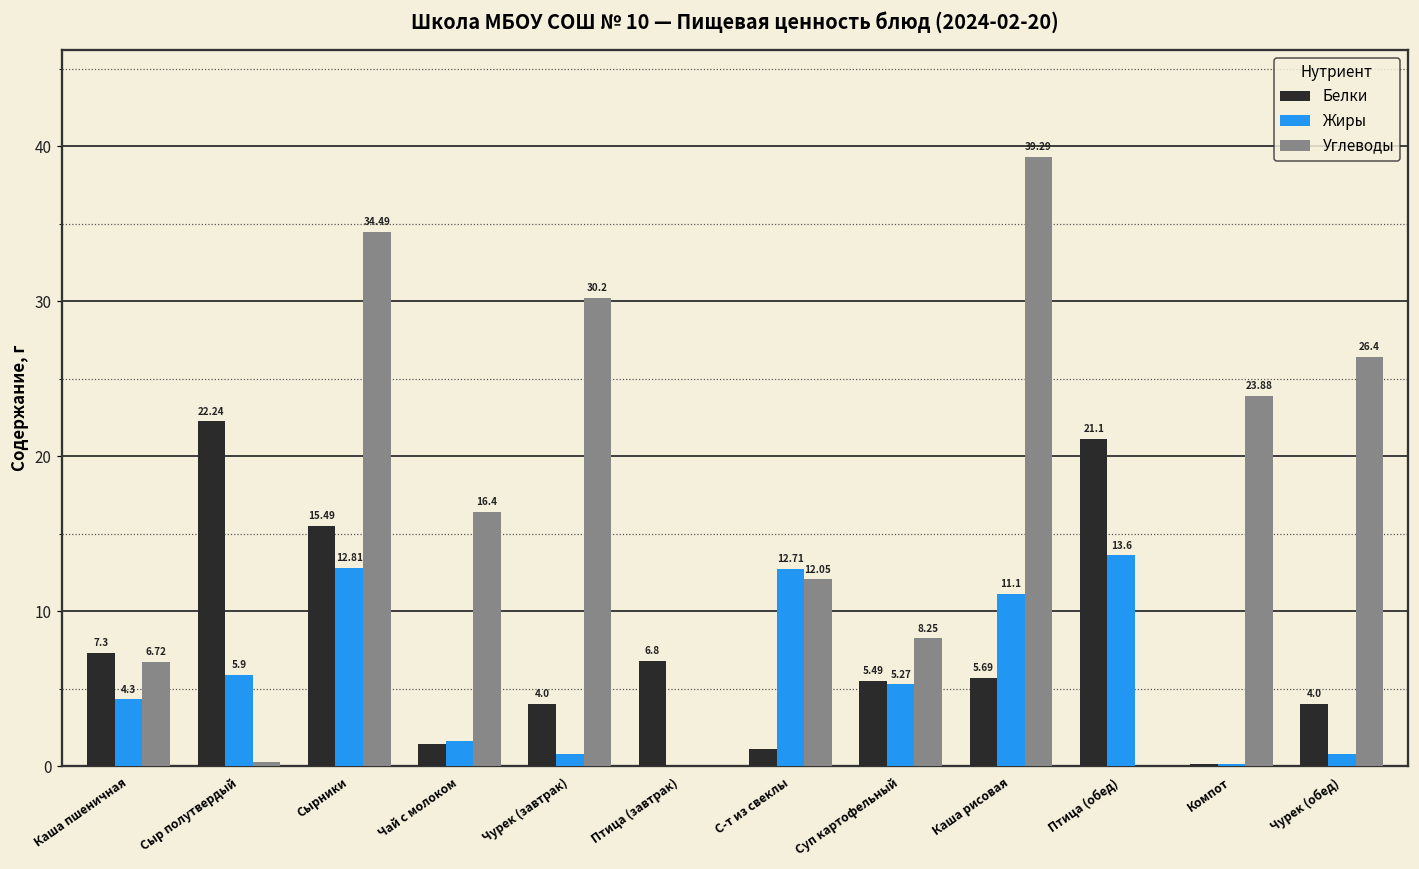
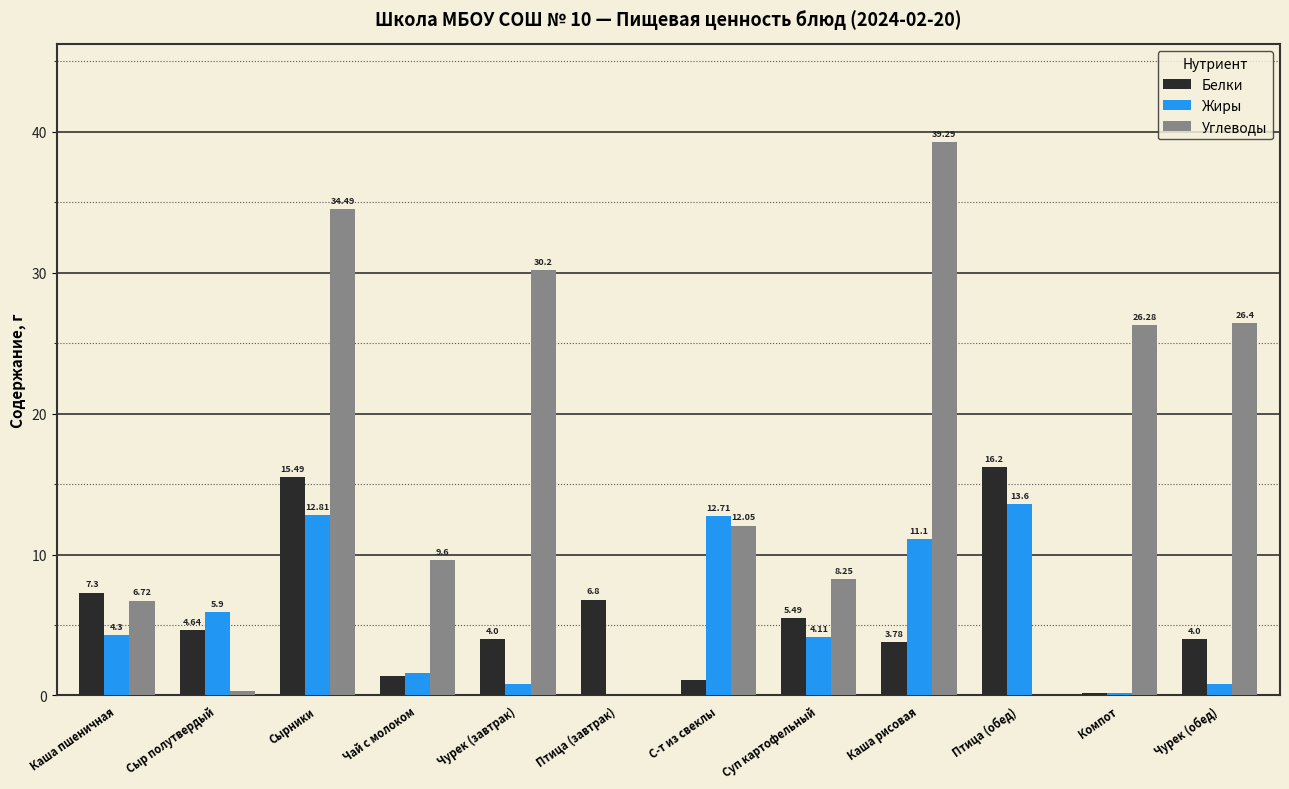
Белки, Сыр полутвердый: 22.24 -> 4.64
Углеводы, Чай с молоком: 16.4 -> 9.6
Жиры, Суп картофельный: 5.27 -> 4.11
Белки, Каша рисовая: 5.69 -> 3.78
Белки, Птица (обед): 21.1 -> 16.2
Углеводы, Компот: 23.88 -> 26.28
